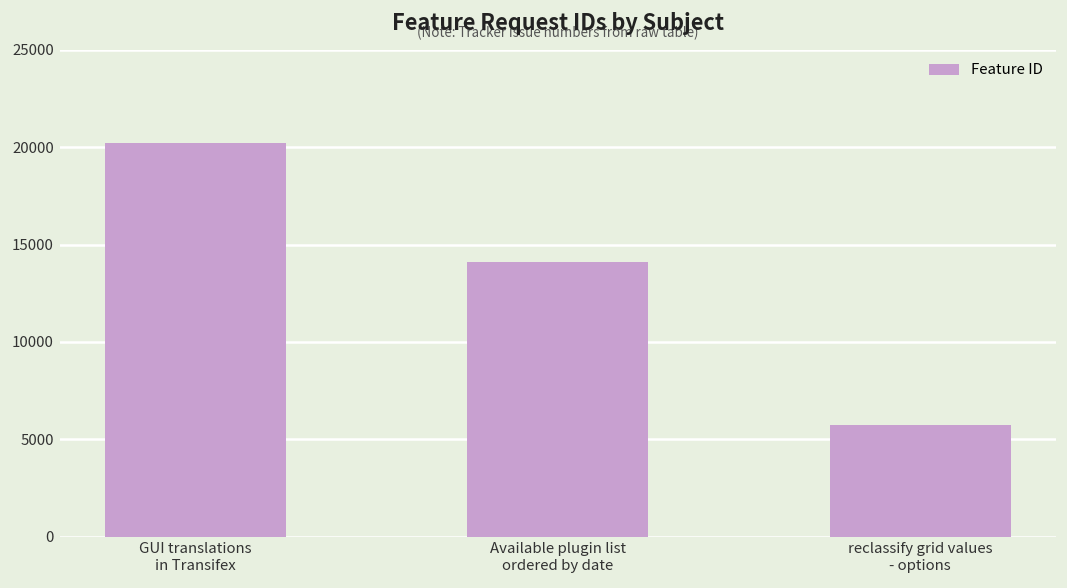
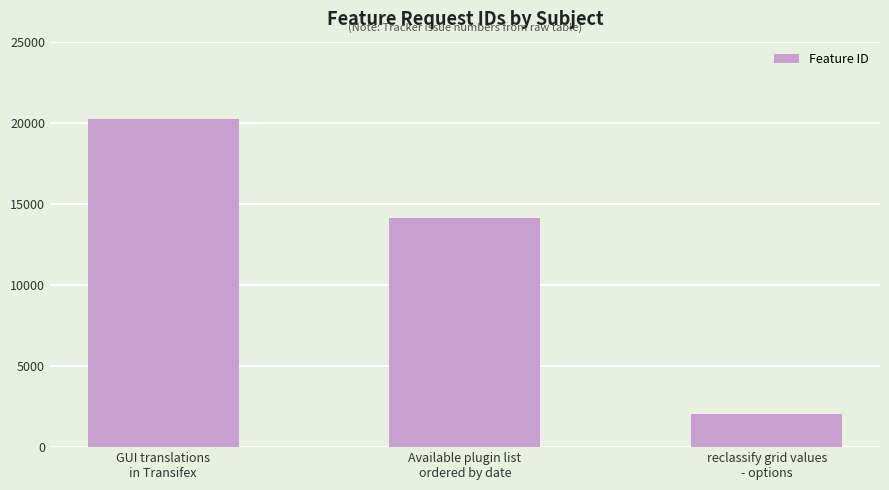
reclassify grid values - options: 5700 -> 2000
